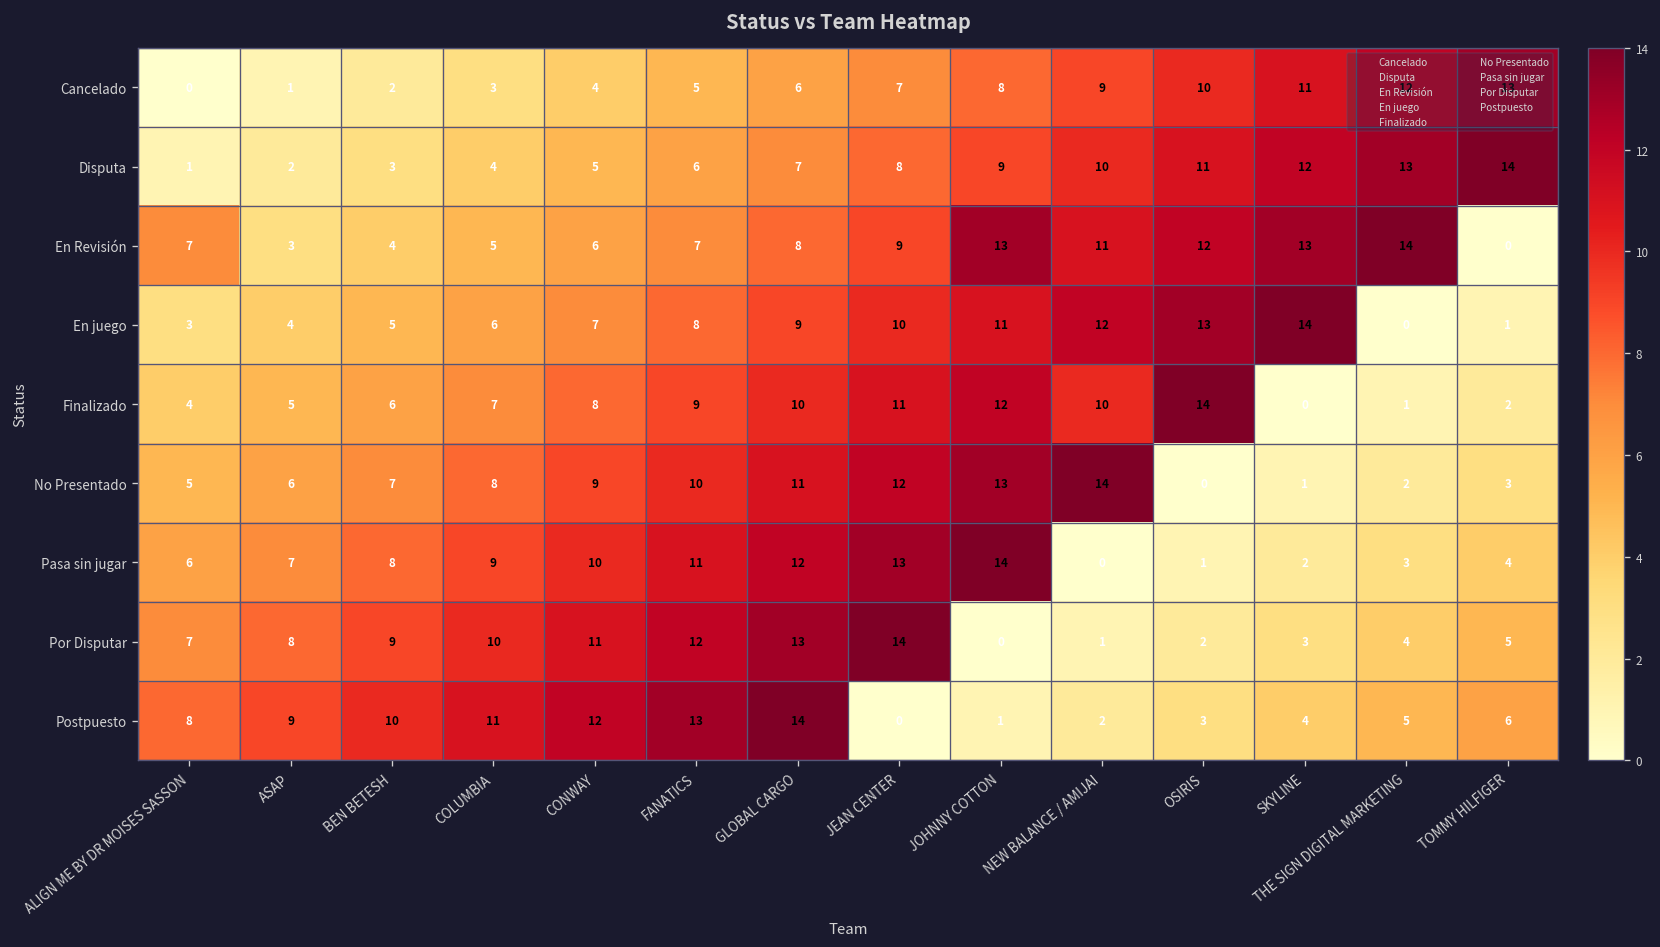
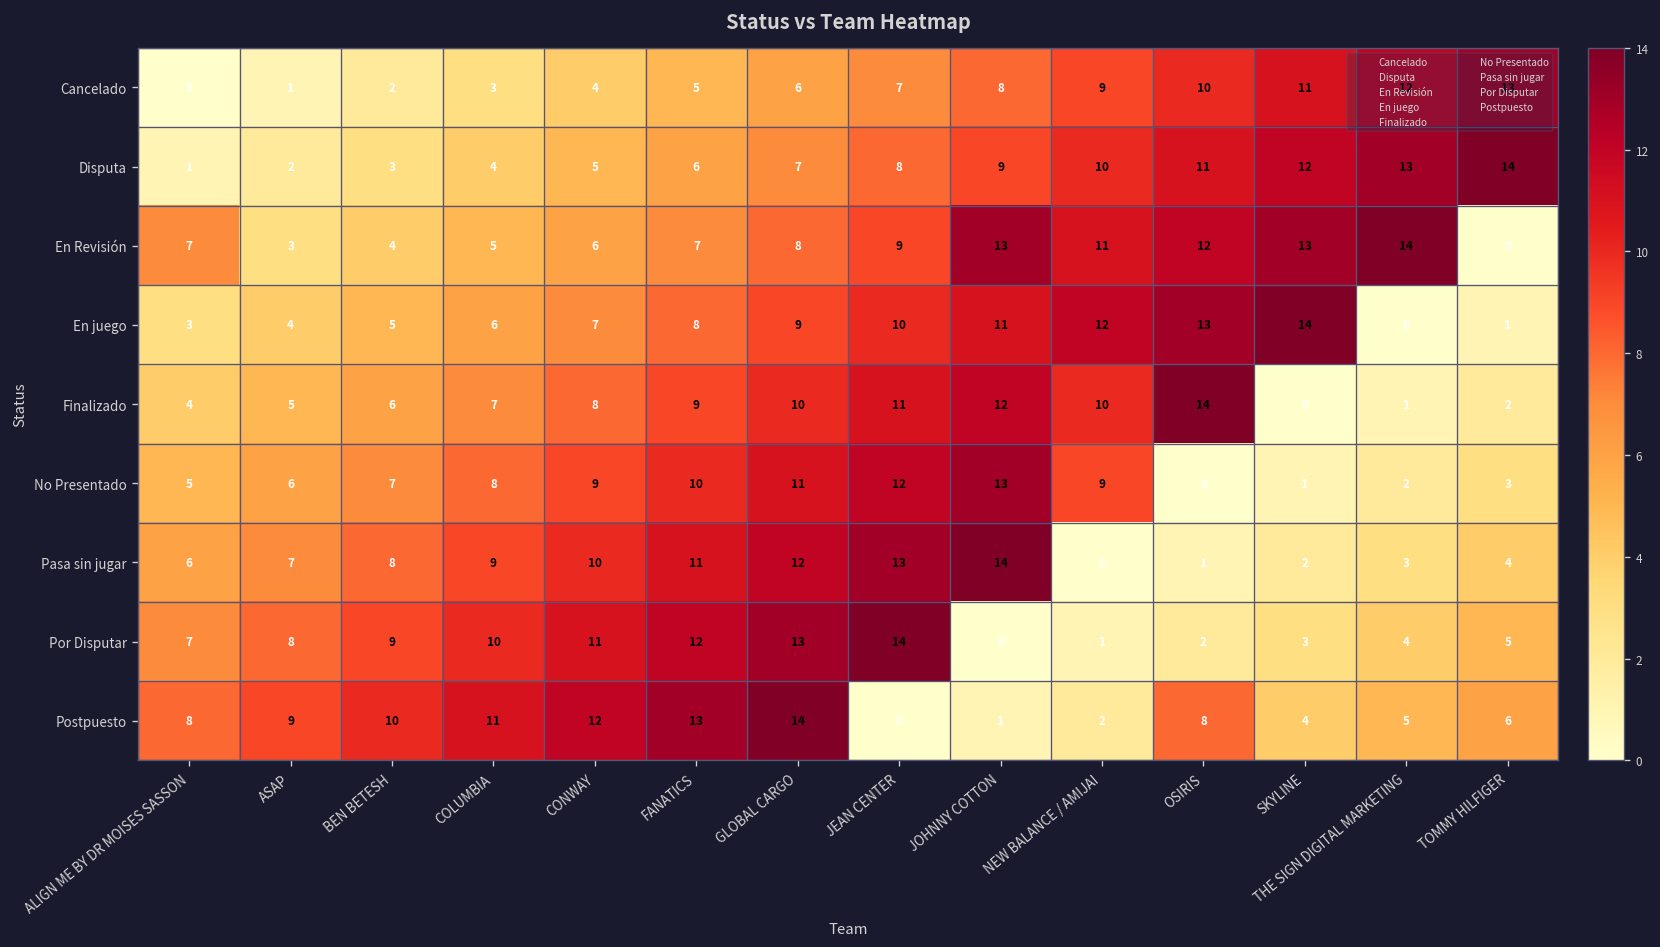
No Presentado, NEW BALANCE / AMIJAI: 14 -> 9
Postpuesto, OSIRIS: 3 -> 8
